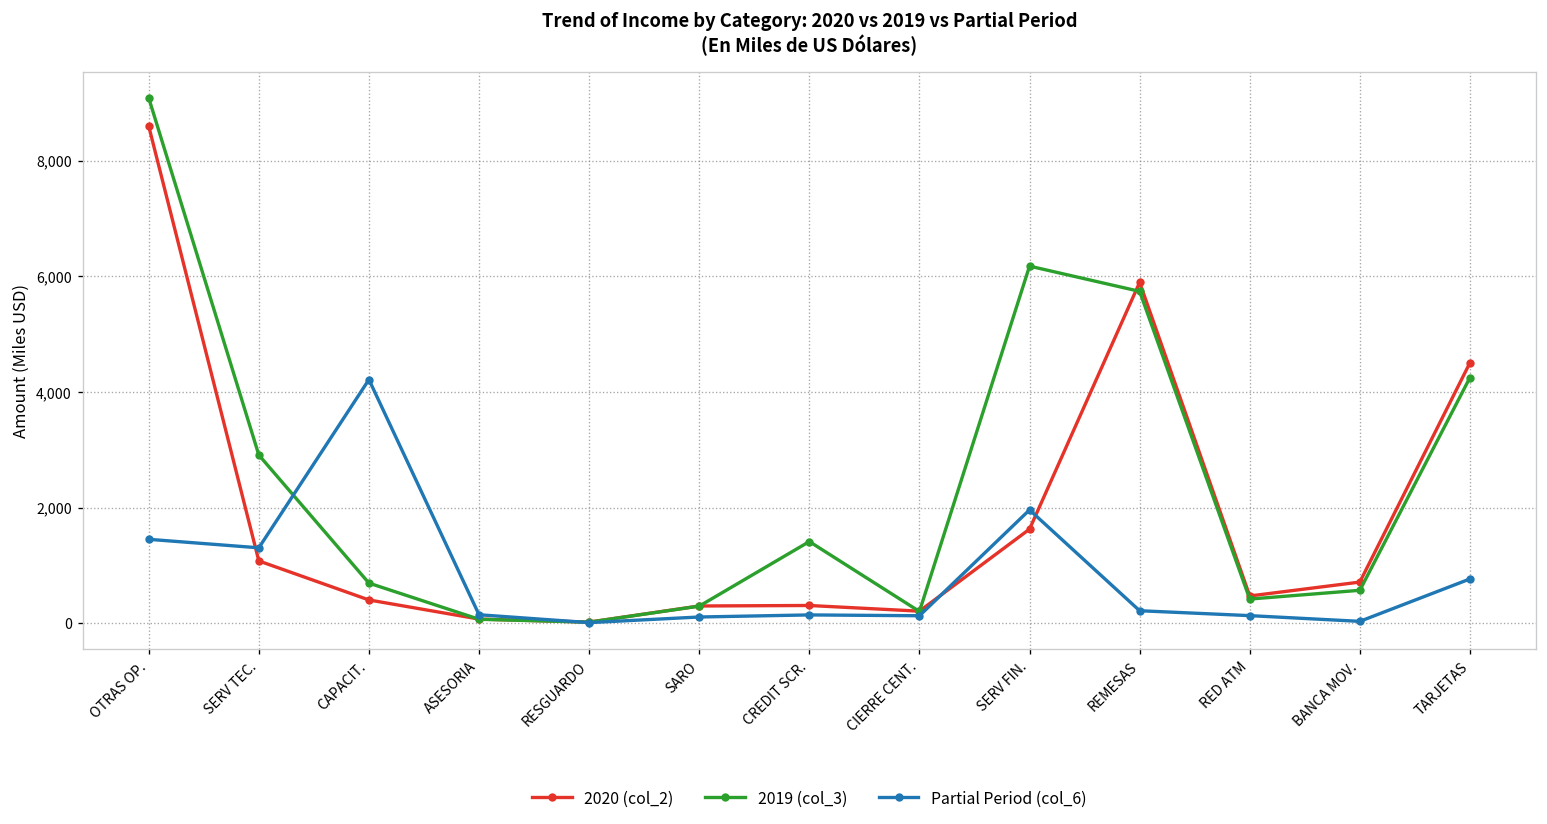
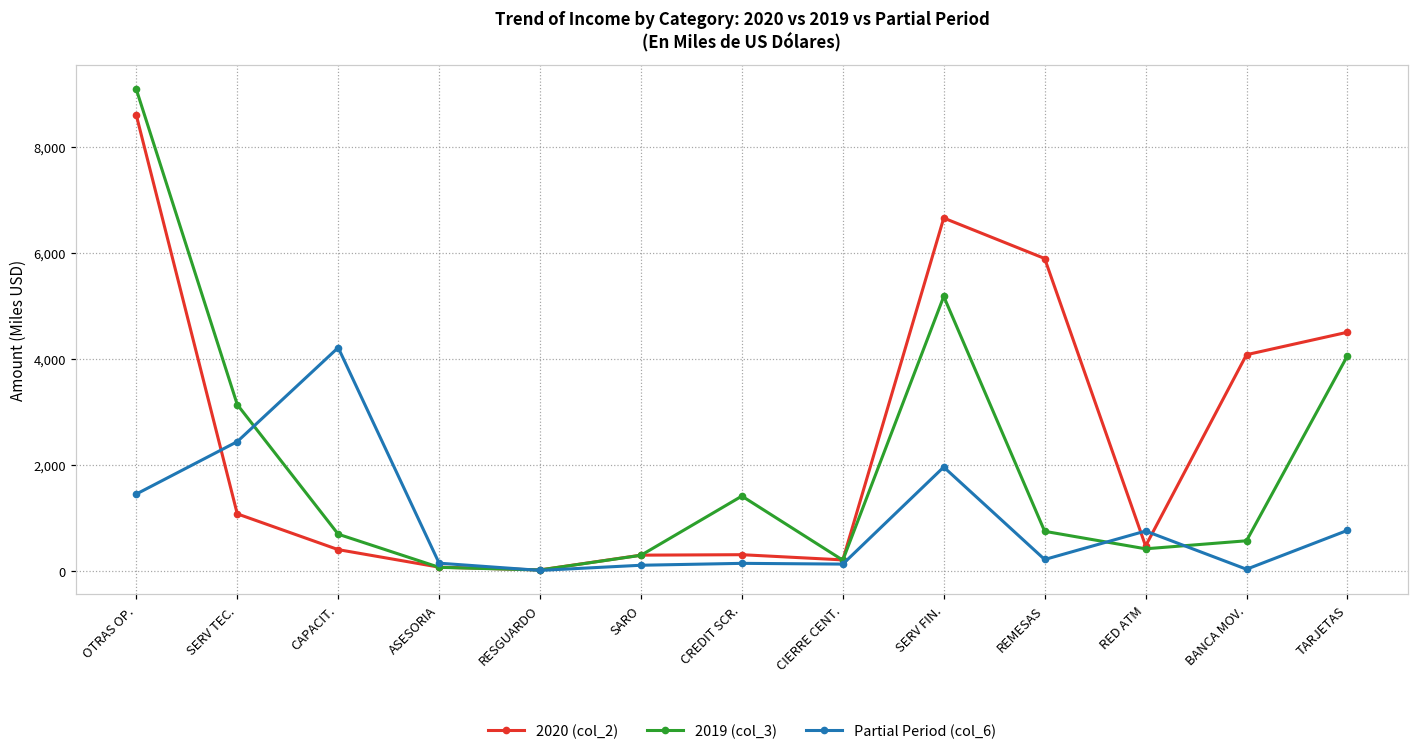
2019 (col_3), SERV TEC.: 2,900 -> 3,100
Partial Period (col_6), SERV TEC.: 1,300 -> 2,400
2020 (col_2), SERV FIN.: 1,600 -> 6,700
2019 (col_3), SERV FIN.: 6,200 -> 5,200
2019 (col_3), REMESAS: 5,700 -> 700
Partial Period (col_6), RED ATM: 100 -> 800
2020 (col_2), BANCA MOV.: 700 -> 4,100
2019 (col_3), TARJETAS: 4,200 -> 4,100
